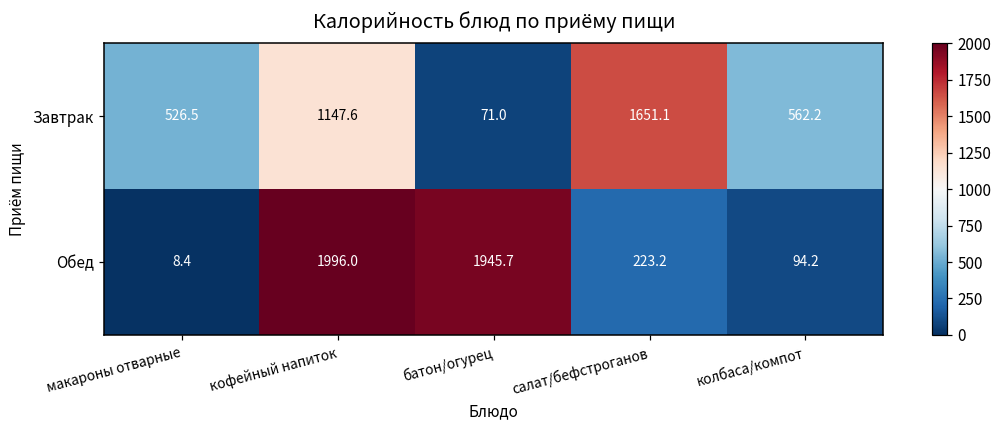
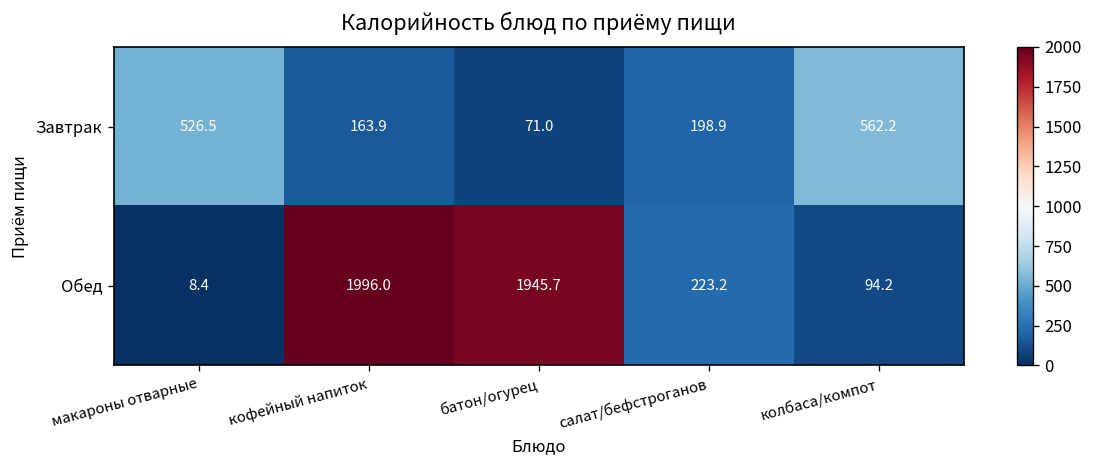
Завтрак, кофейный напиток: 1147.6 -> 163.9
Завтрак, салат/бефстроганов: 1651.1 -> 198.9
